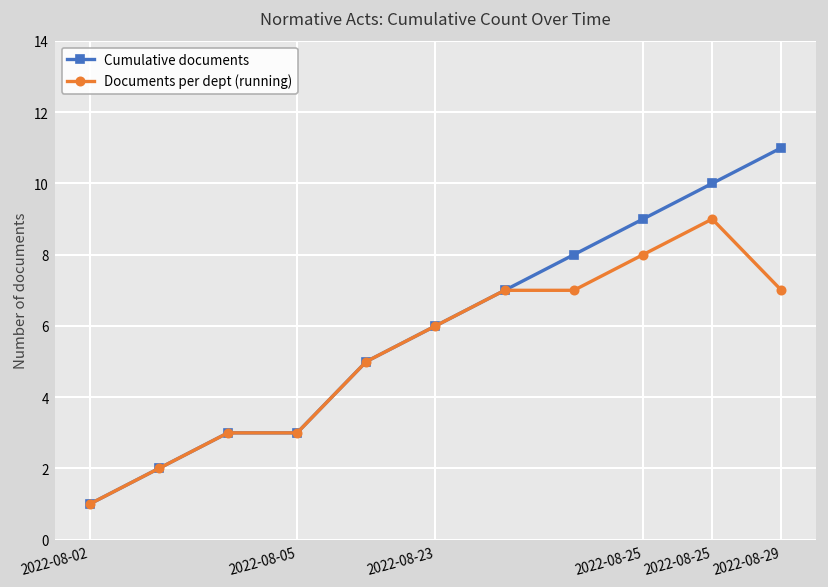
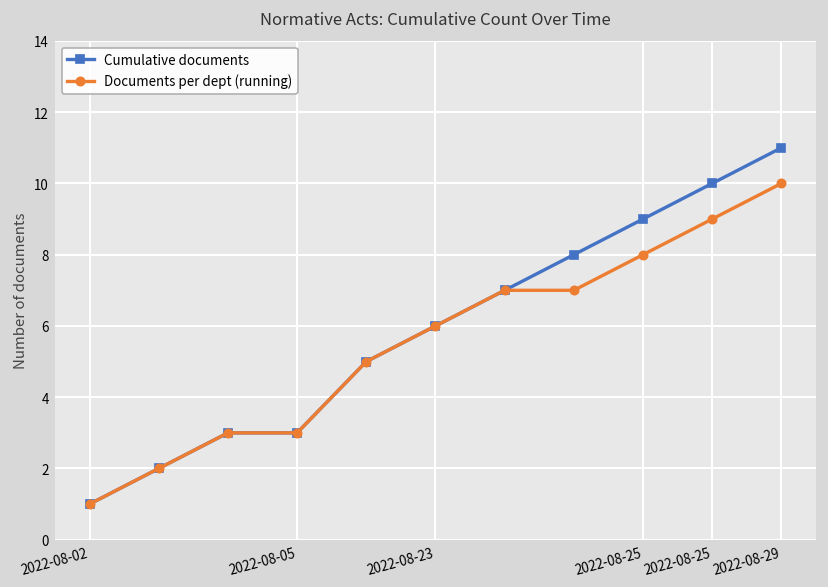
Documents per dept (running), 2022-08-29: 7 -> 10
